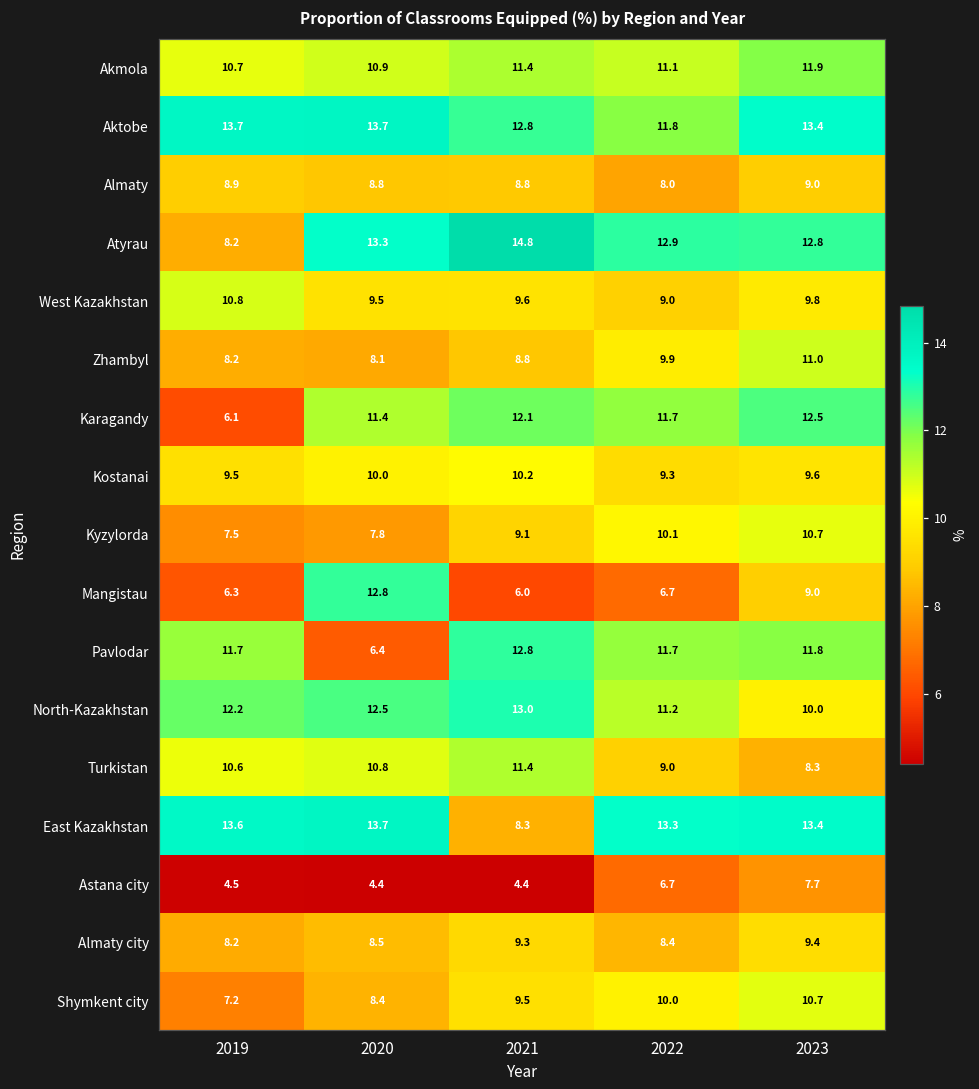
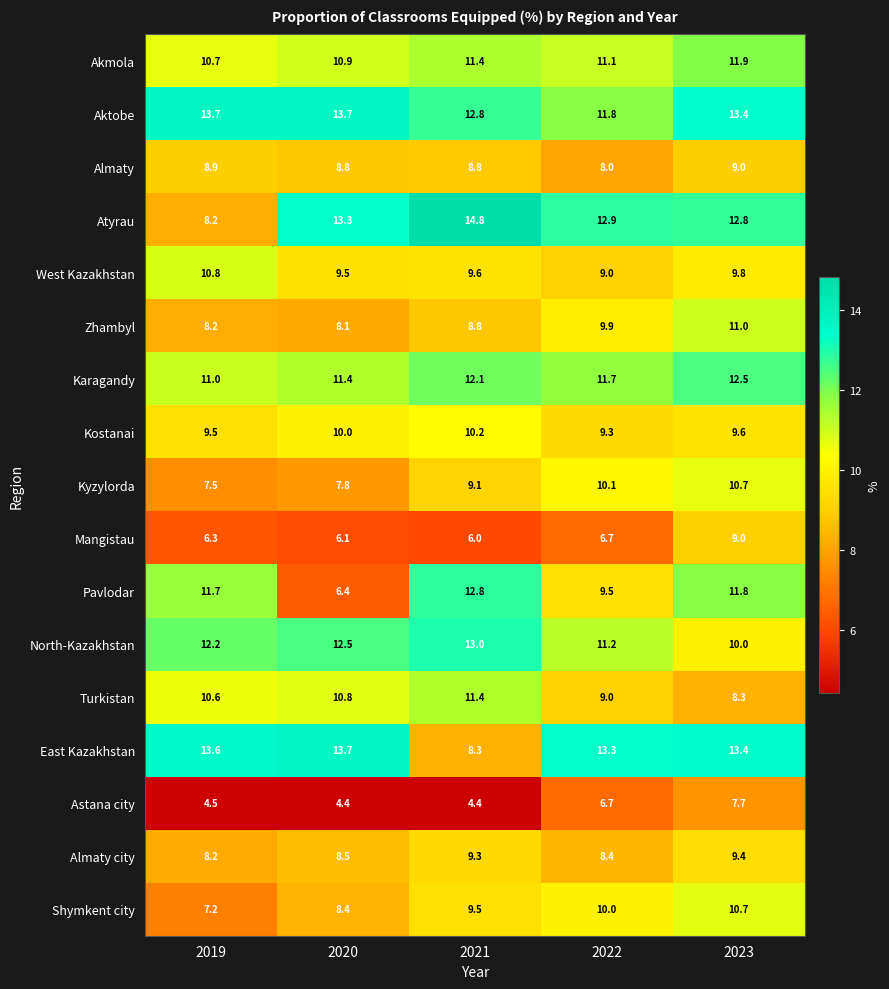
Karagandy, 2019: 6.1 -> 11.0
Mangistau, 2020: 12.8 -> 6.1
Pavlodar, 2022: 11.7 -> 9.5
